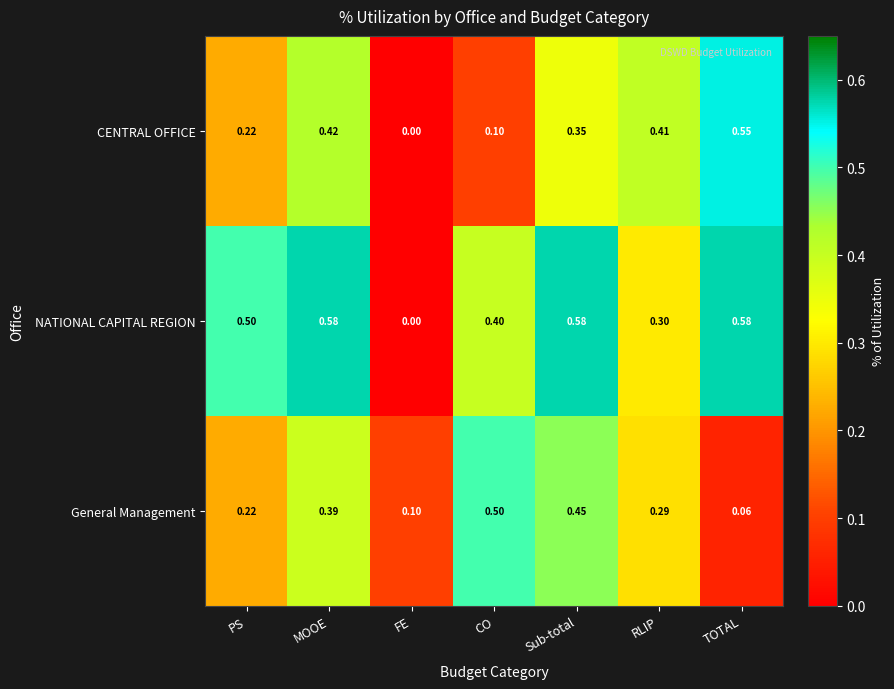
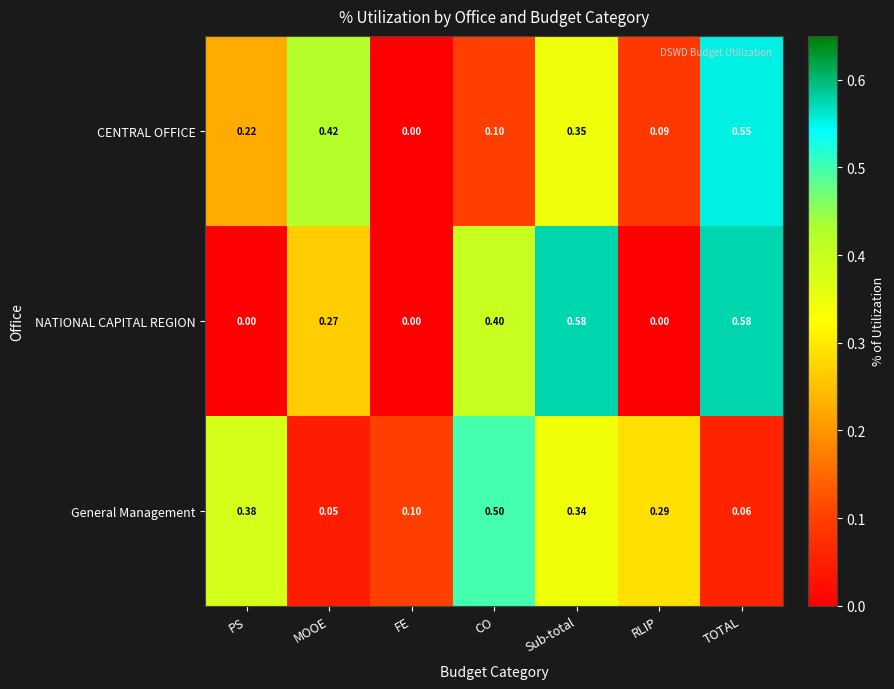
CENTRAL OFFICE, RLIP: 0.41 -> 0.09
NATIONAL CAPITAL REGION, PS: 0.50 -> 0.00
NATIONAL CAPITAL REGION, MOOE: 0.58 -> 0.27
NATIONAL CAPITAL REGION, RLIP: 0.30 -> 0.00
General Management, PS: 0.22 -> 0.38
General Management, MOOE: 0.39 -> 0.05
General Management, Sub-total: 0.45 -> 0.34
